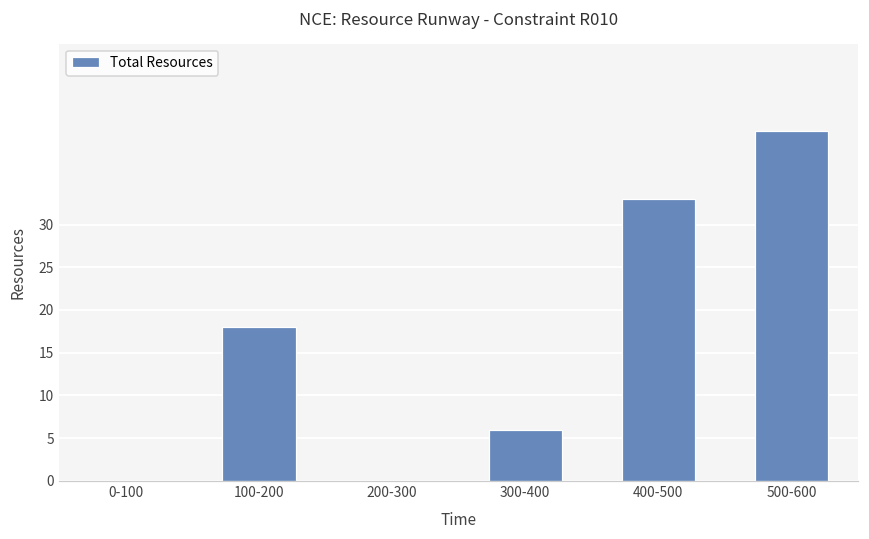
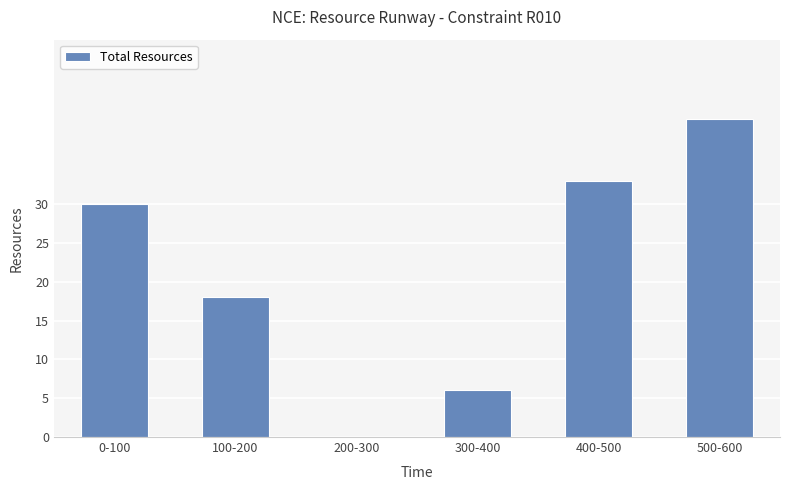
0-100: 0 -> 30
